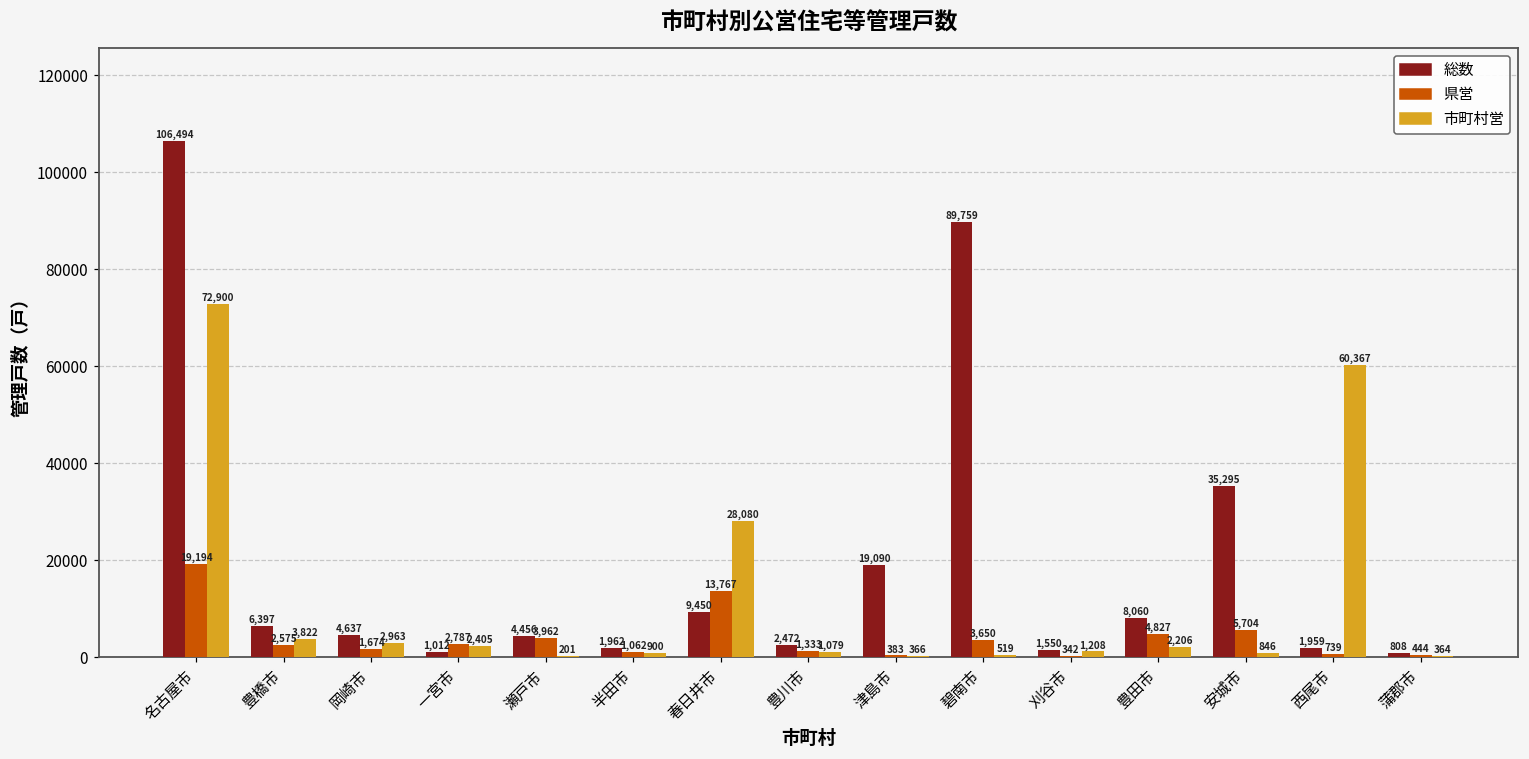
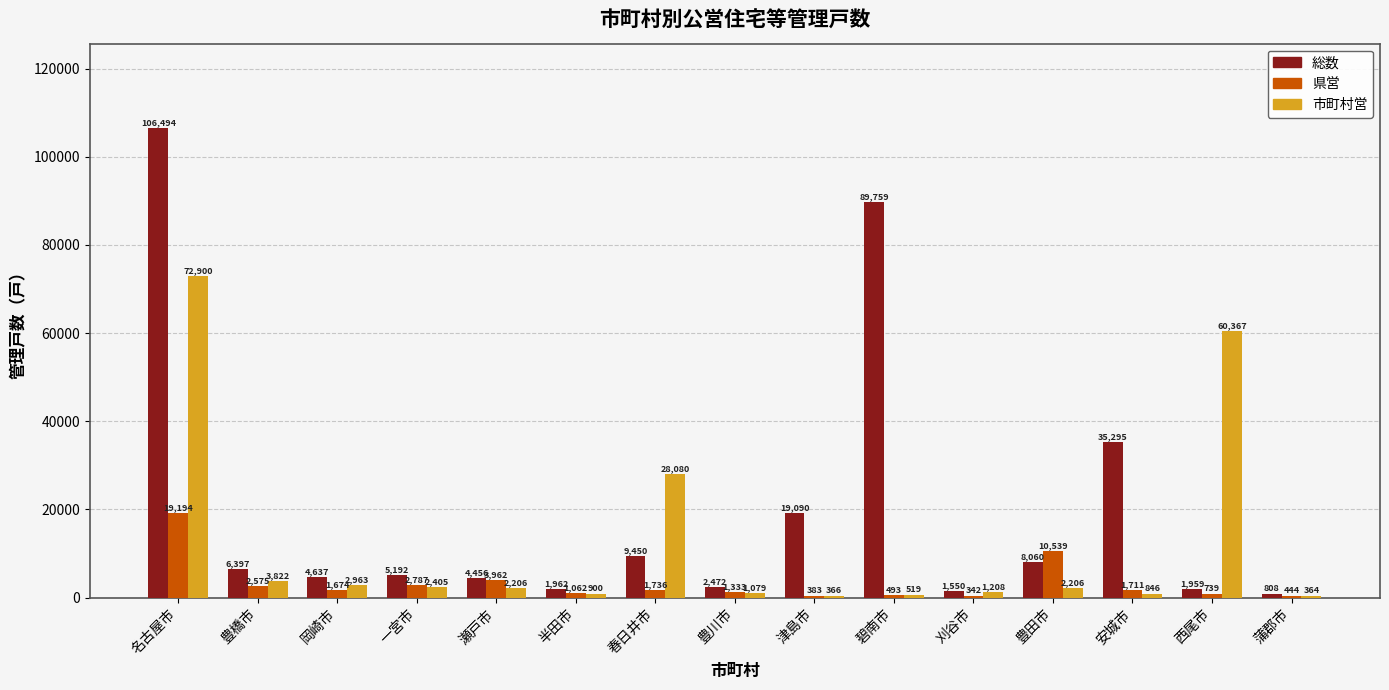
総数, 一宮市: 1,012 -> 5,192
市町村営, 瀬戸市: 201 -> 2,206
県営, 春日井市: 13,767 -> 1,736
県営, 碧南市: 3,650 -> 493
県営, 豊田市: 4,827 -> 10,539
県営, 安城市: 5,704 -> 1,711
